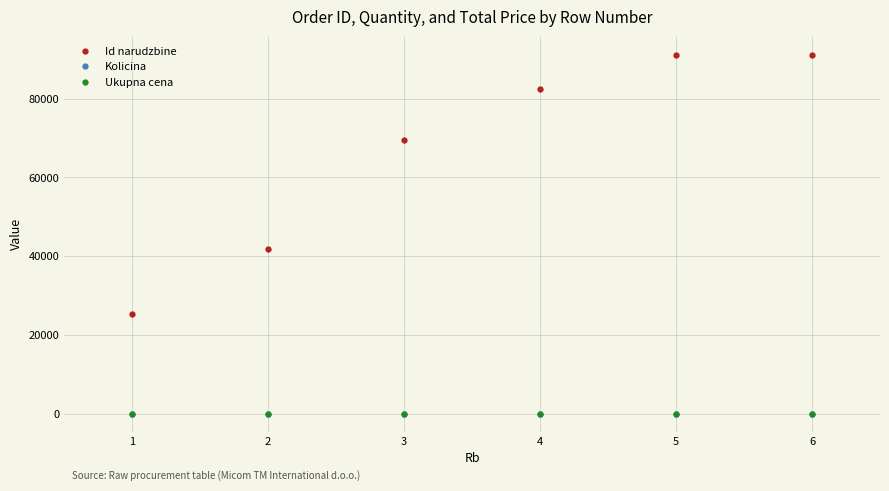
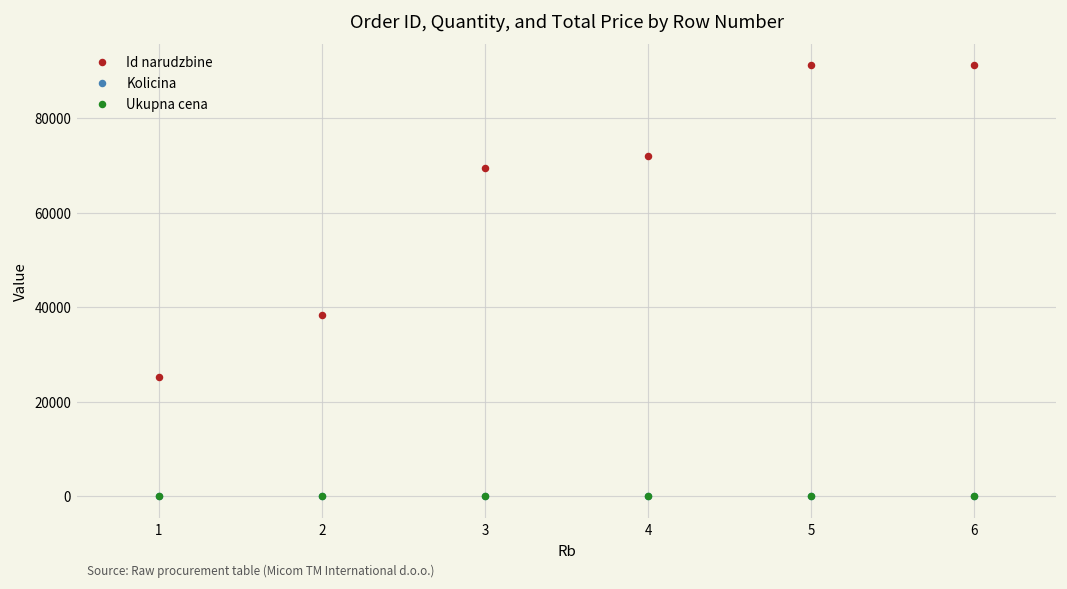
Id narudzbine, 2: 42000 -> 38000
Id narudzbine, 4: 82000 -> 72000
